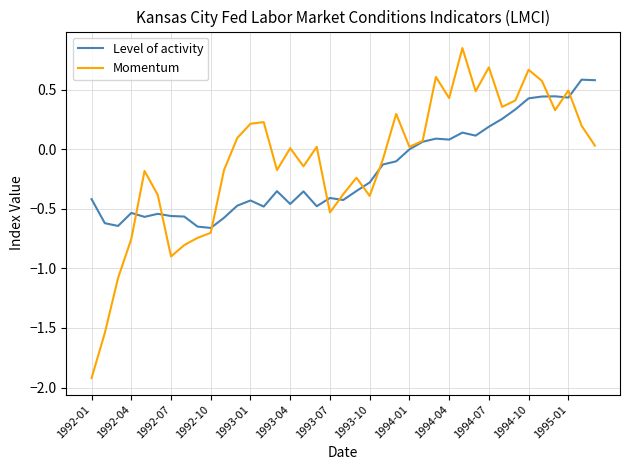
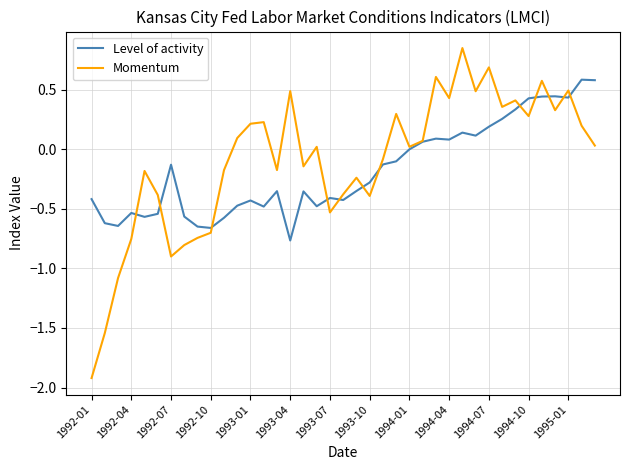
Level of activity, 1992-07: -0.56 -> -0.13
Level of activity, 1993-04: -0.46 -> -0.77
Momentum, 1993-04: 0.01 -> 0.49
Momentum, 1994-10: 0.67 -> 0.28
